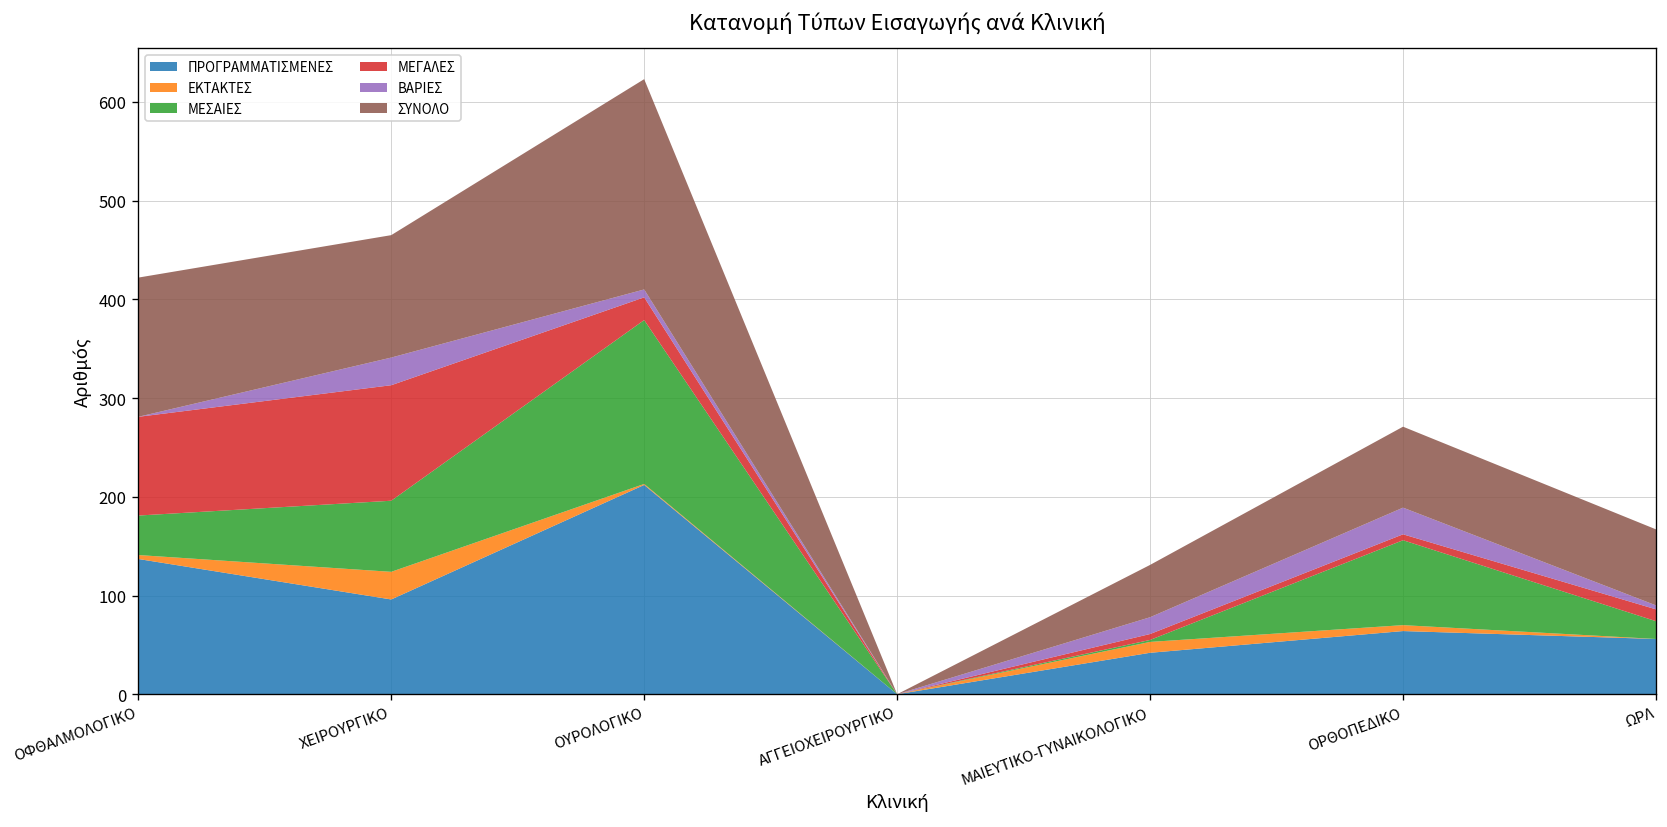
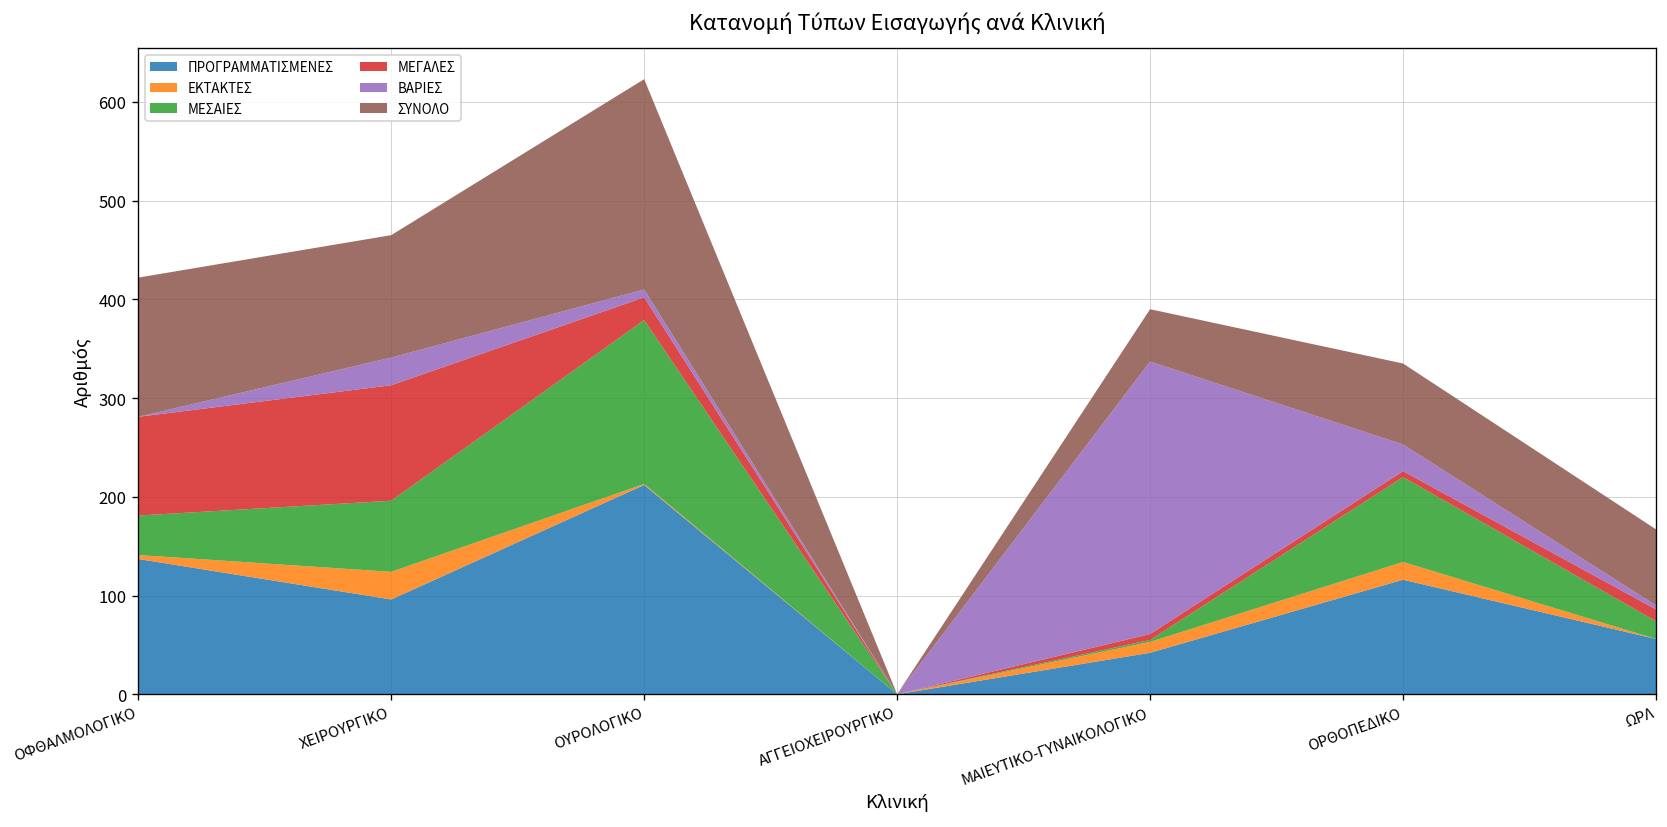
ΒΑΡΙΕΣ, ΜΑΙΕΥΤΙΚΟ-ΓΥΝΑΙΚΟΛΟΓΙΚΟ: 20 -> 280
ΠΡΟΓΡΑΜΜΑΤΙΣΜΕΝΕΣ, ΟΡΘΟΠΕΔΙΚΟ: 60 -> 120
ΕΚΤΑΚΤΕΣ, ΟΡΘΟΠΕΔΙΚΟ: 10 -> 20
